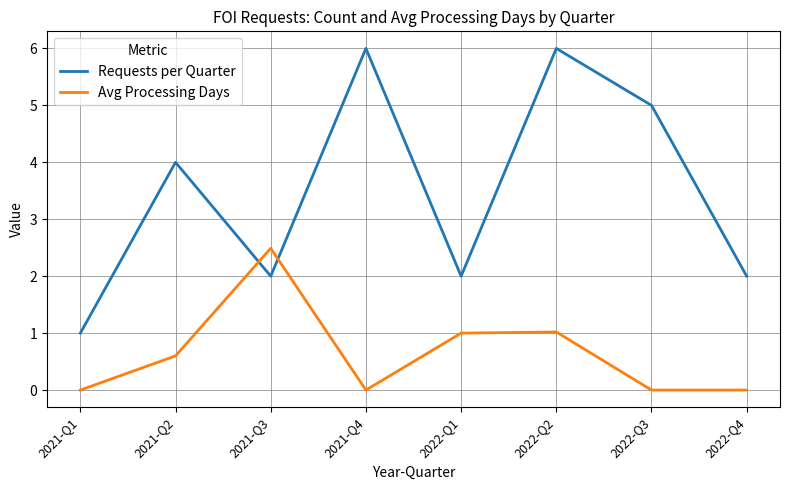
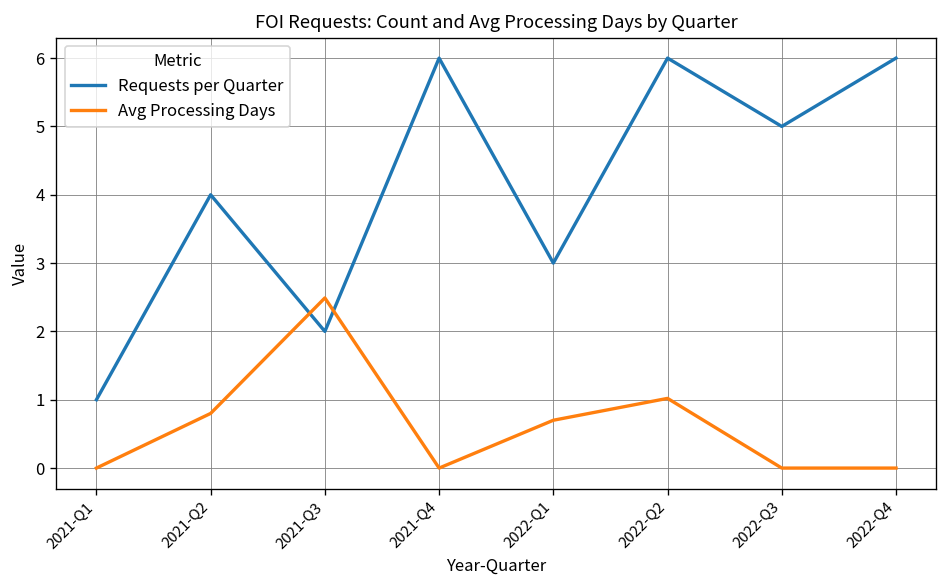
Avg Processing Days, 2021-Q2: 0.6 -> 0.8
Requests per Quarter, 2022-Q1: 2 -> 3
Avg Processing Days, 2022-Q1: 1.0 -> 0.7
Requests per Quarter, 2022-Q4: 2 -> 6
